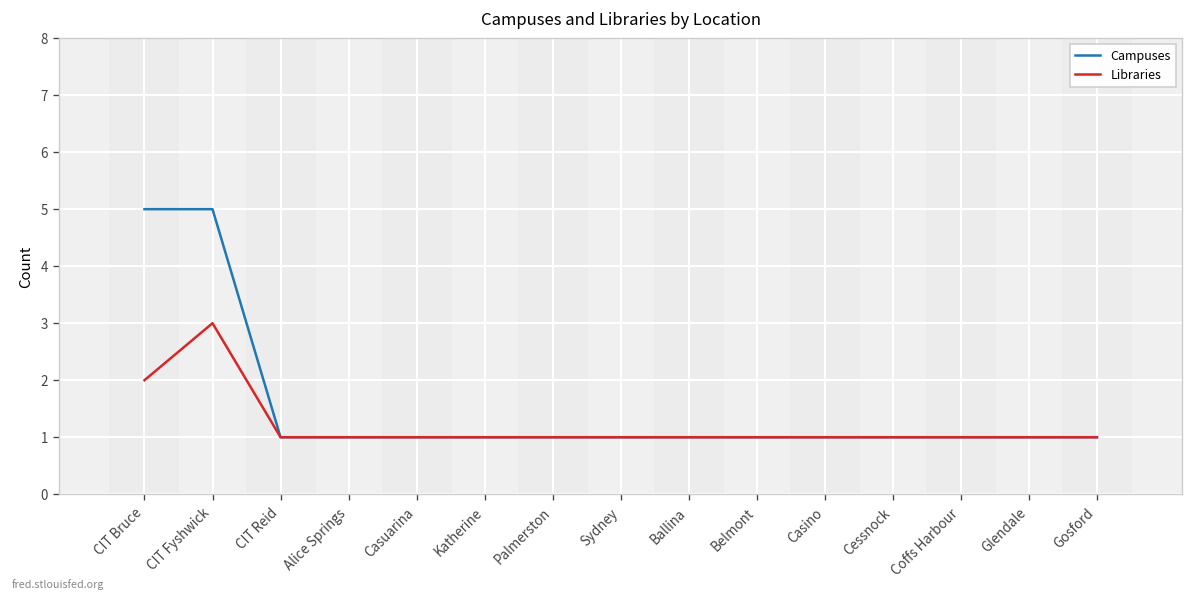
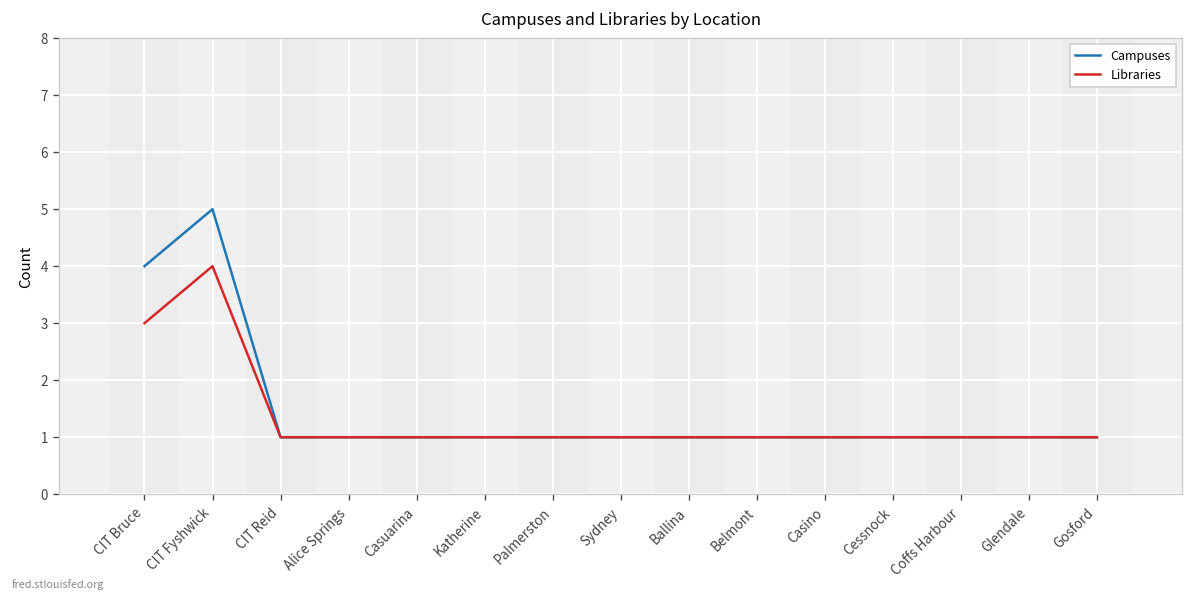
Campuses, CIT Bruce: 5 -> 4
Libraries, CIT Bruce: 2 -> 3
Libraries, CIT Fyshwick: 3 -> 4
